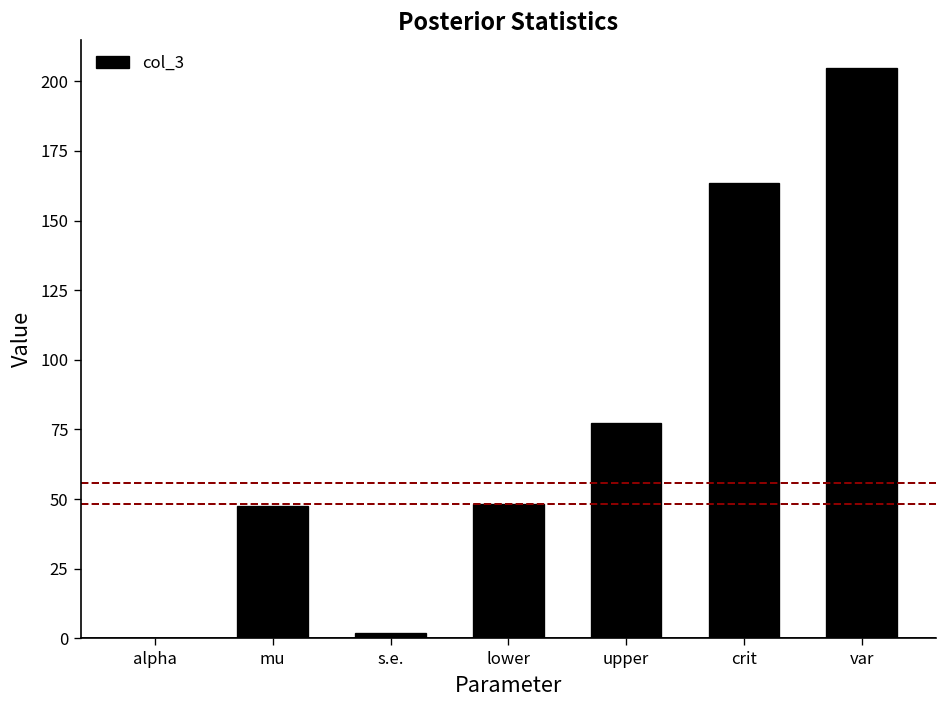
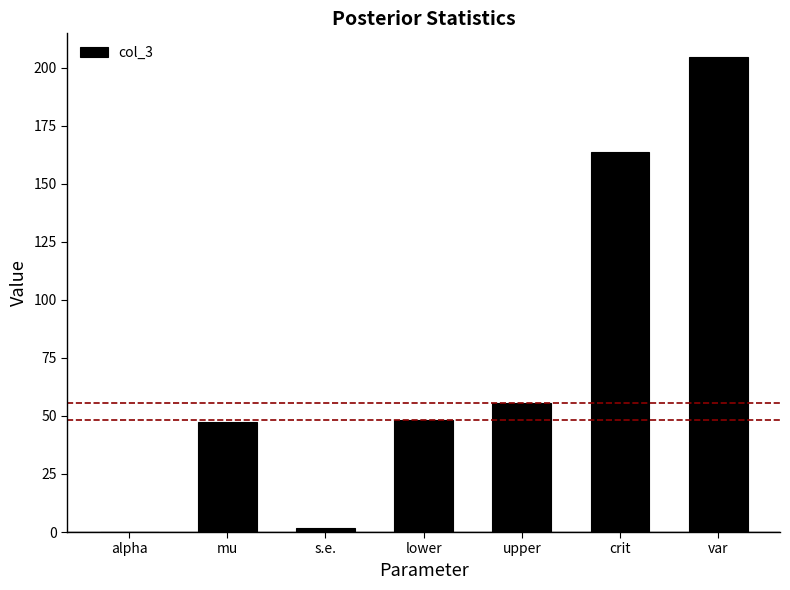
upper: 77 -> 56
